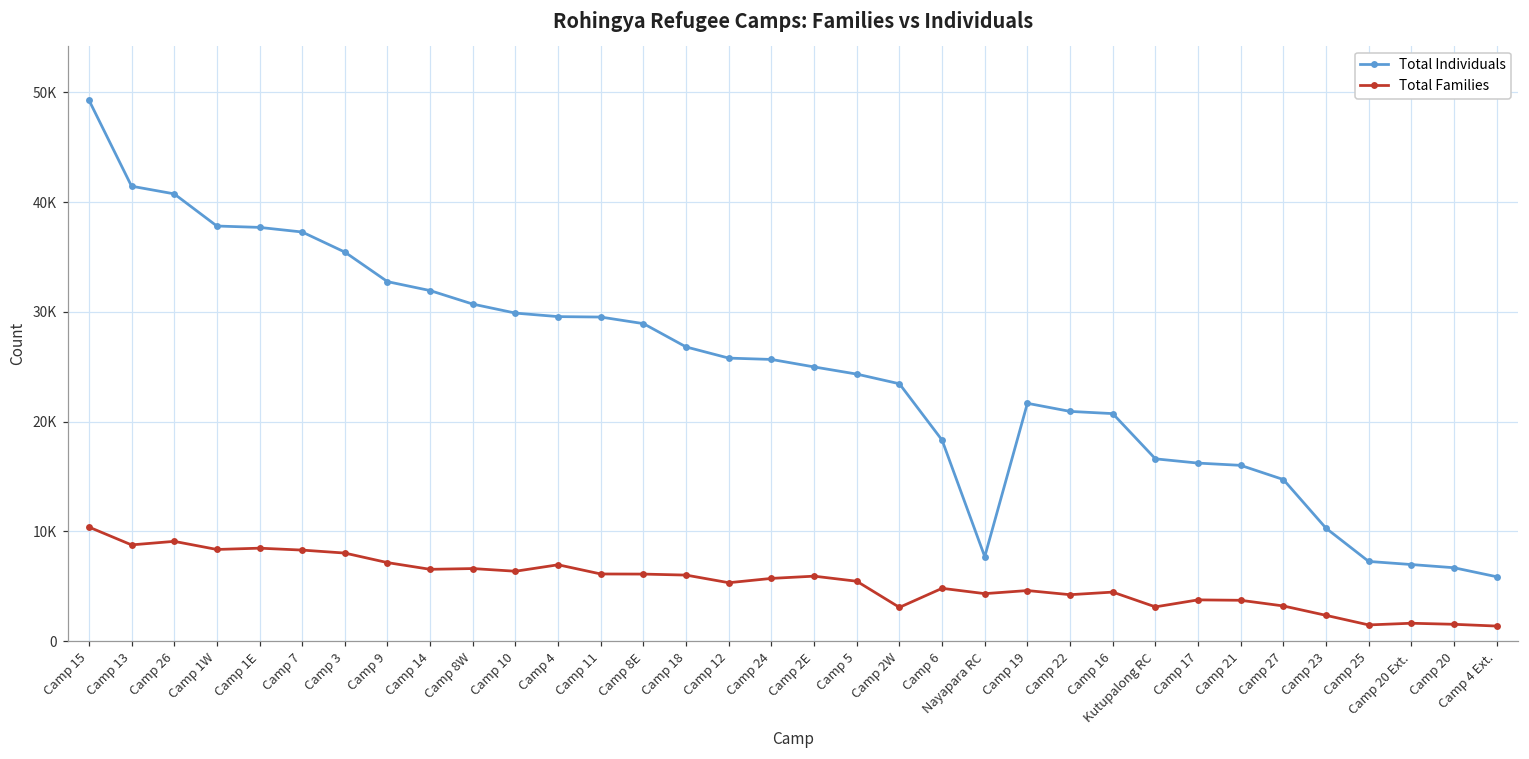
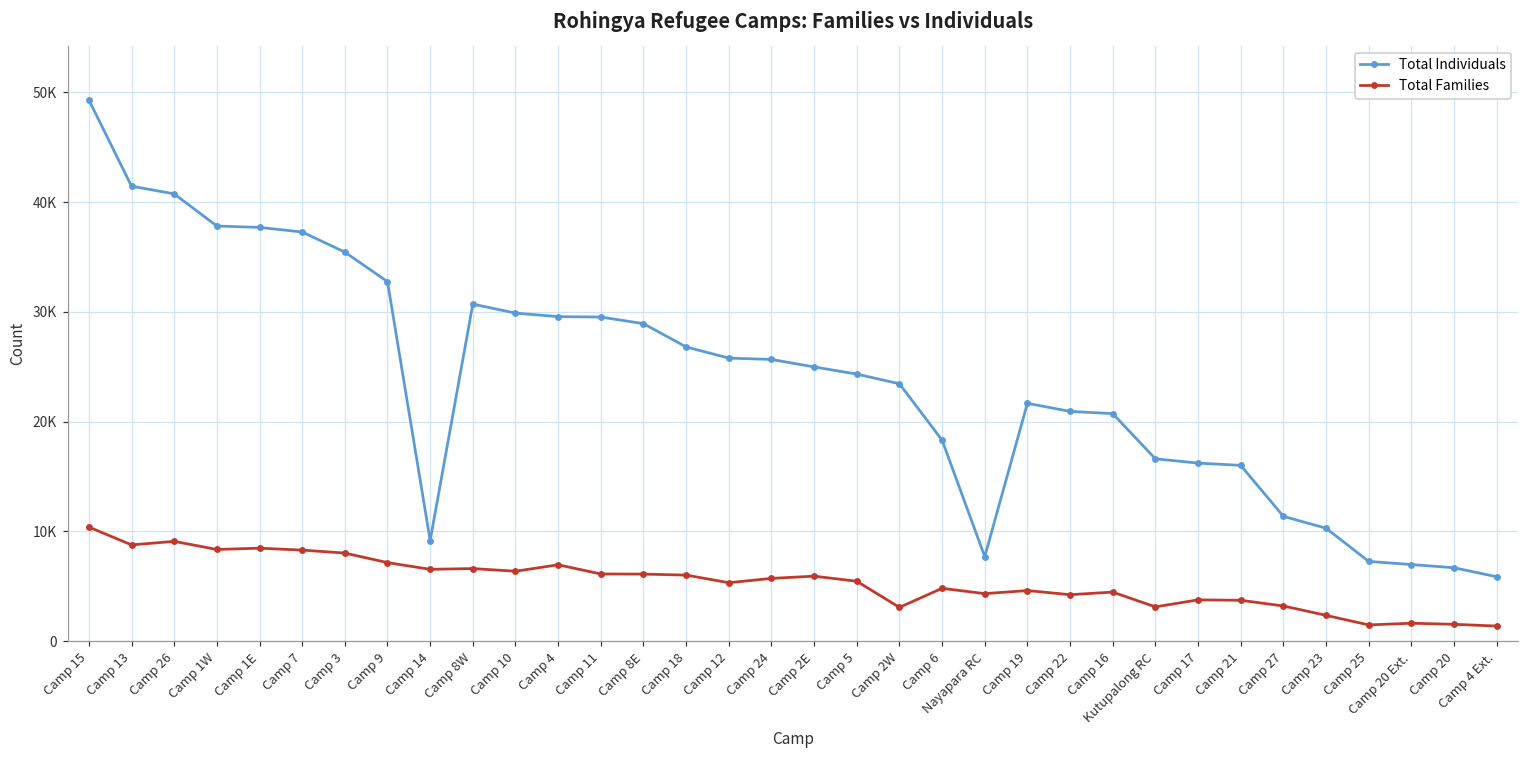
Total Individuals, Camp 14: 32000 -> 9000
Total Individuals, Camp 27: 15000 -> 11000
